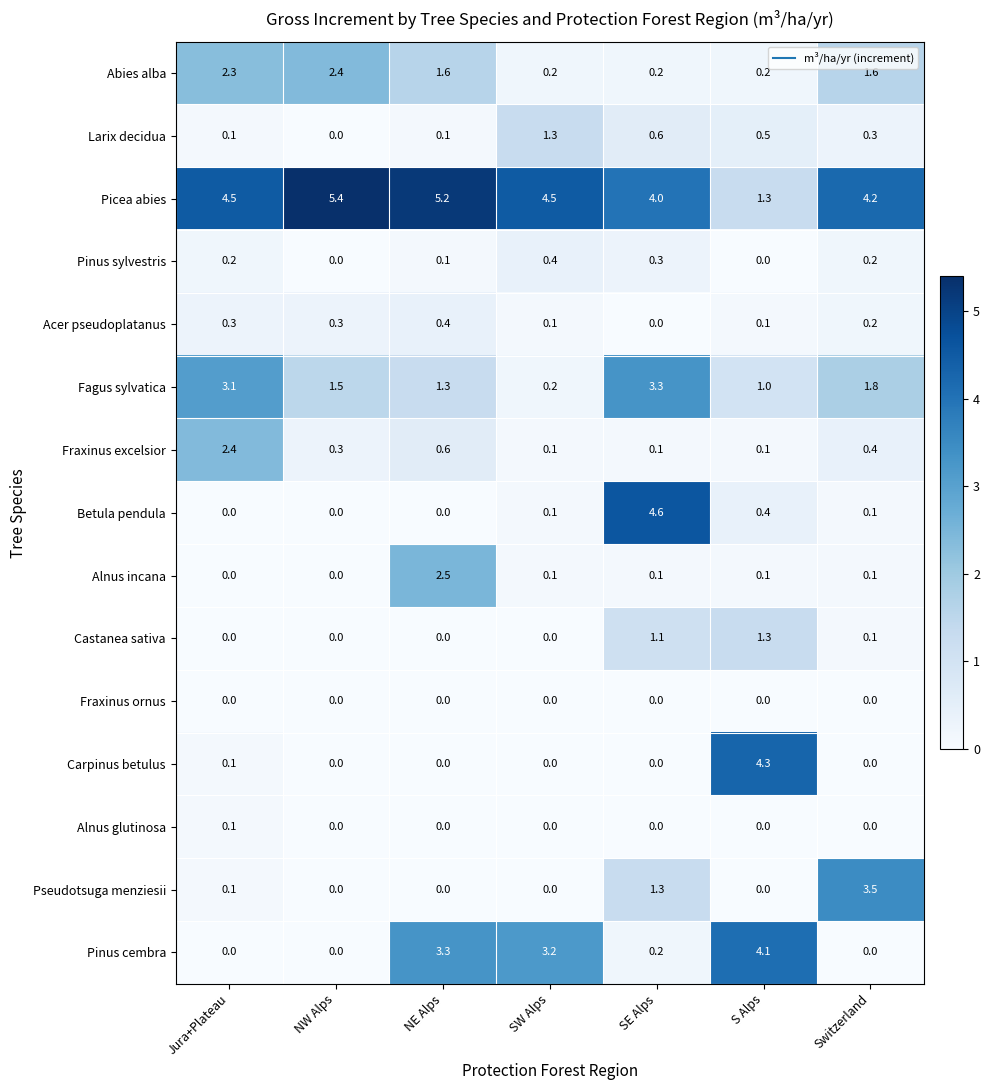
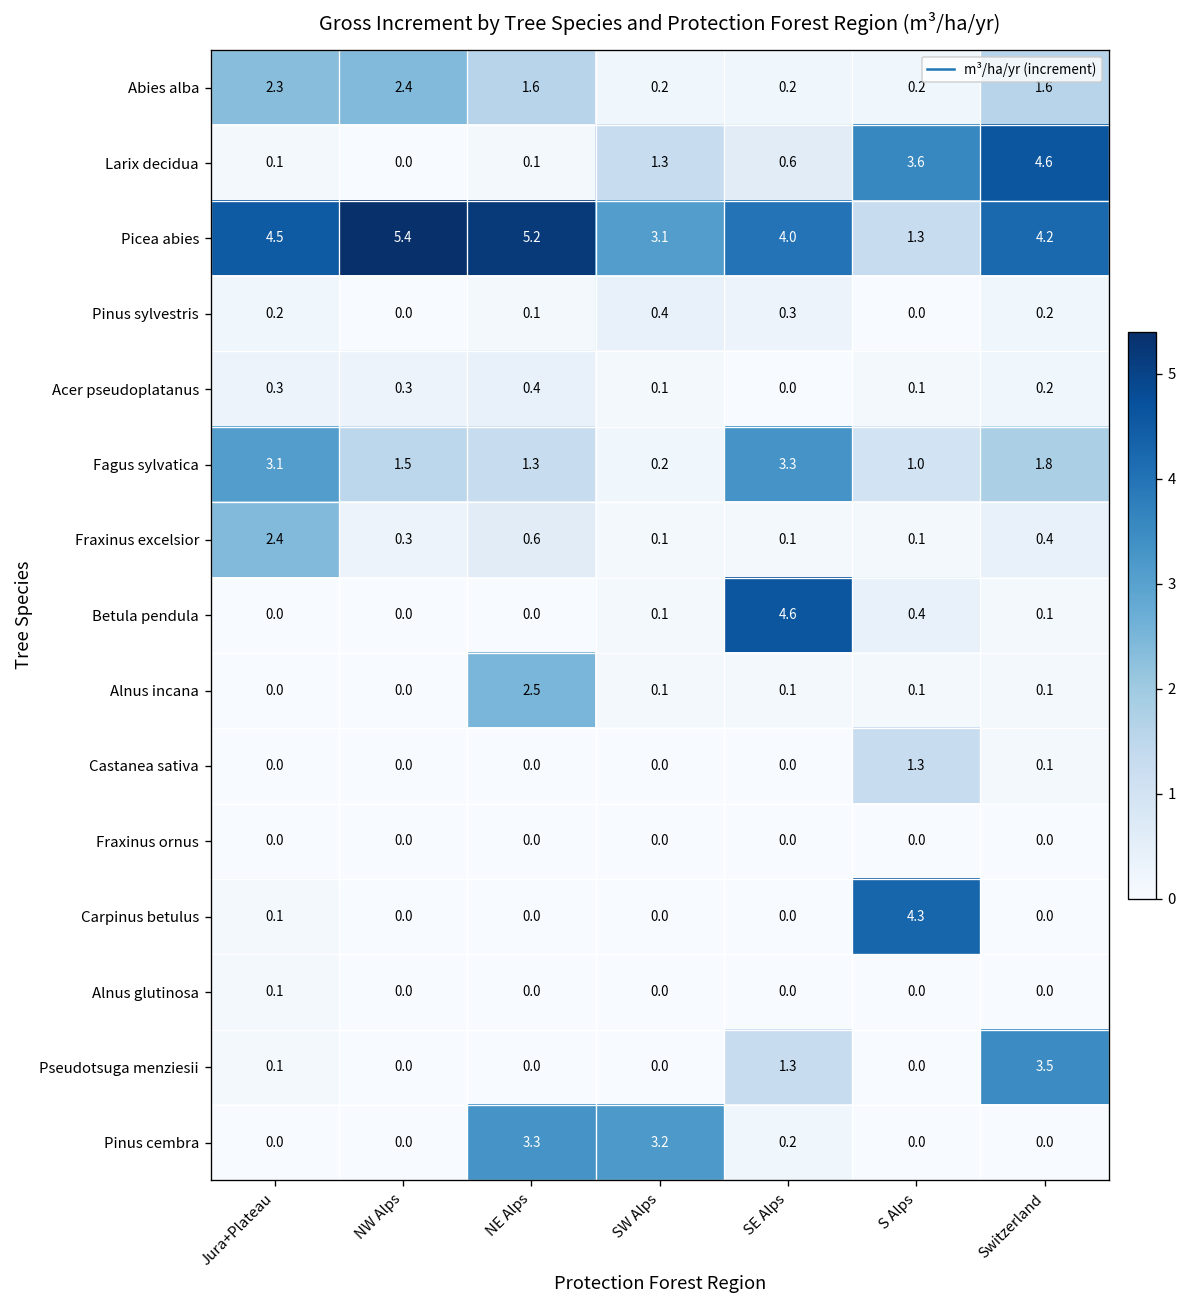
Larix decidua, S Alps: 0.5 -> 3.6
Larix decidua, Switzerland: 0.3 -> 4.6
Picea abies, SW Alps: 4.5 -> 3.1
Castanea sativa, SE Alps: 1.1 -> 0.0
Pinus cembra, S Alps: 4.1 -> 0.0
